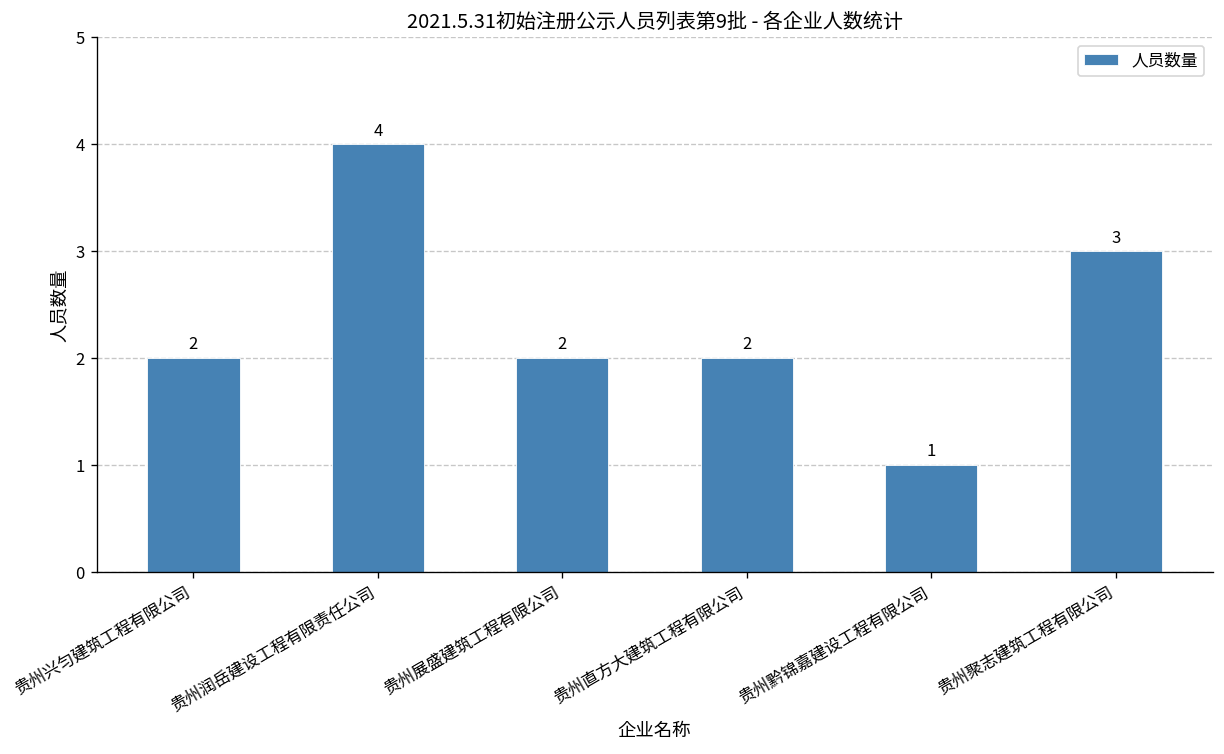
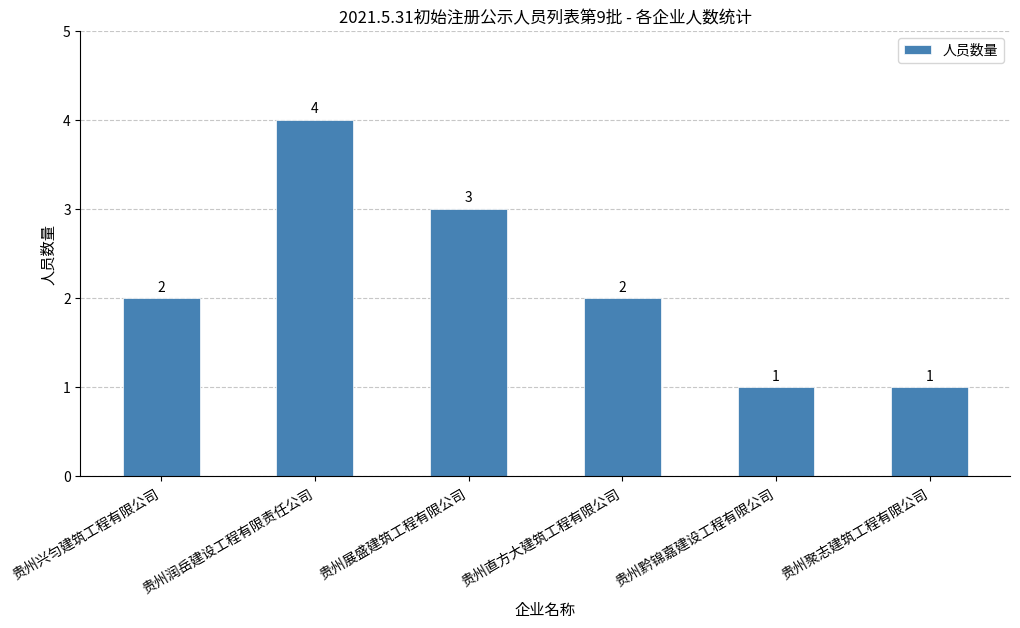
贵州展盛建筑工程有限公司: 2 -> 3
贵州聚志建筑工程有限公司: 3 -> 1
